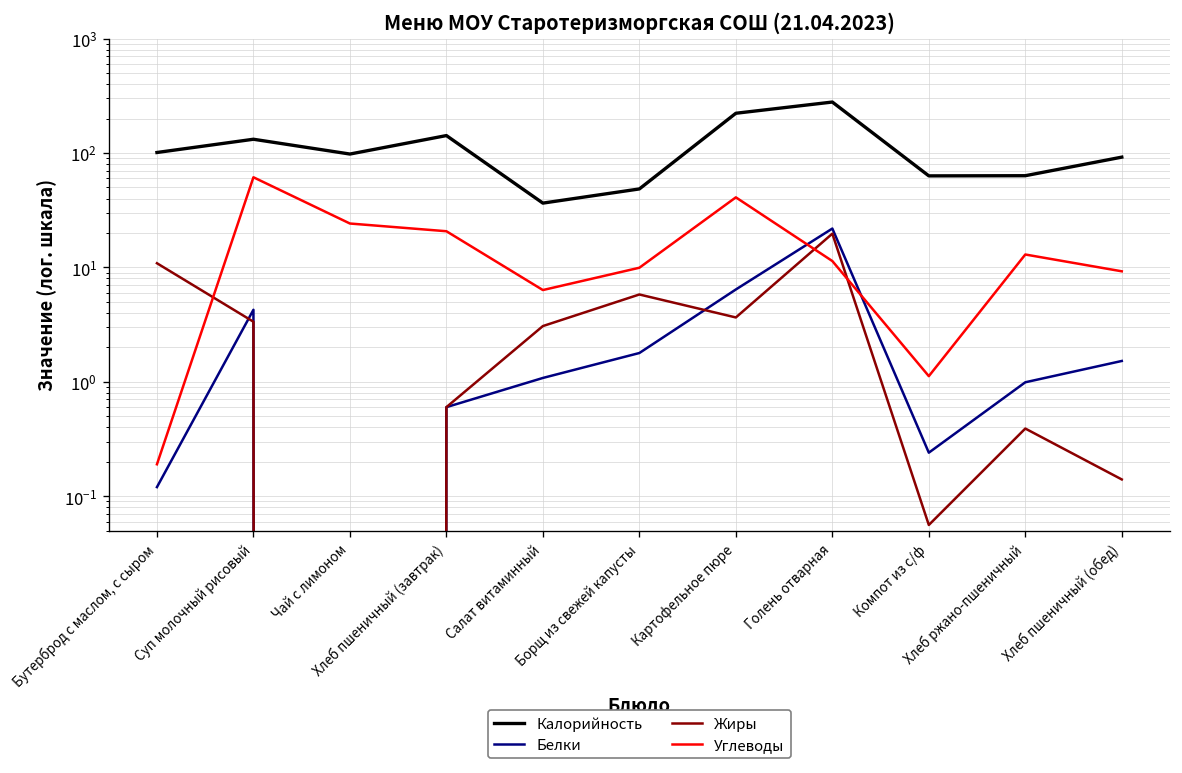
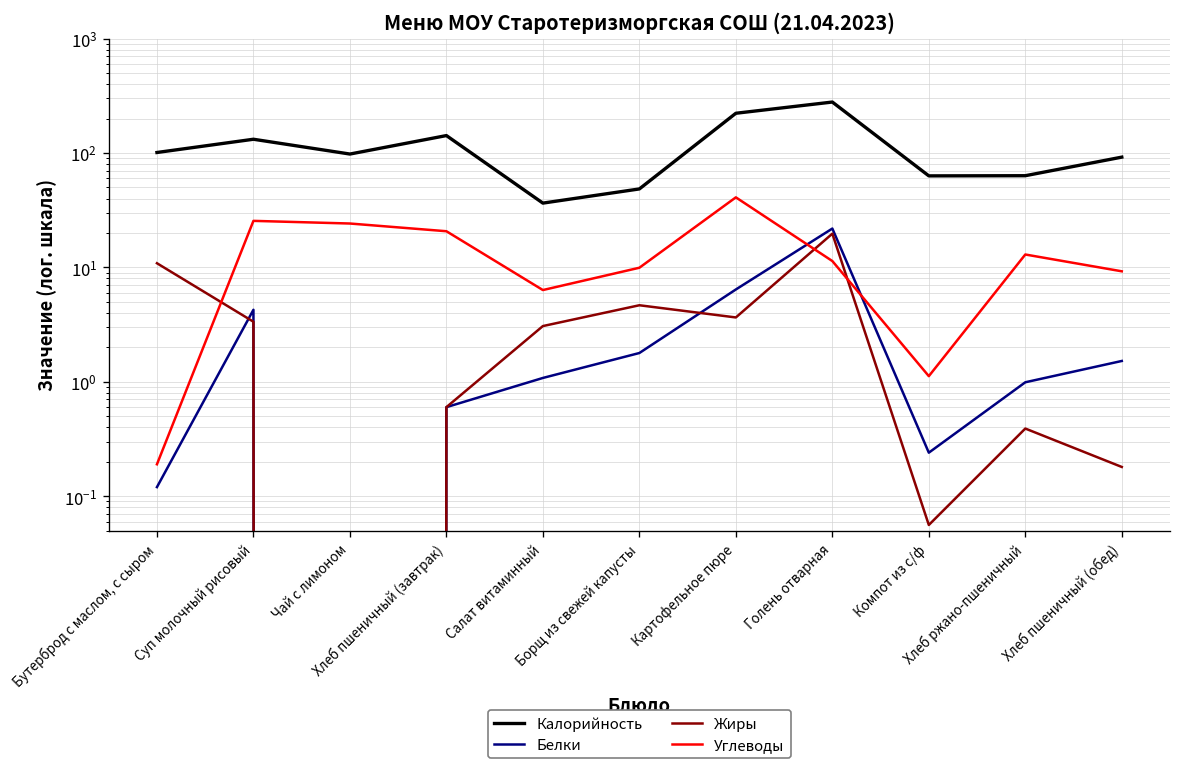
Углеводы, Суп молочный рисовый: 60 -> 26
Жиры, Борщ из свежей капусты: 6 -> 5
Жиры, Хлеб пшеничный (обед): 0.14 -> 0.18
